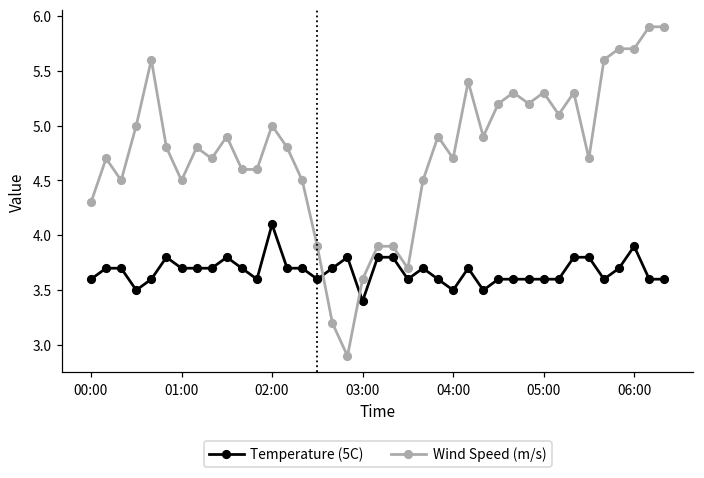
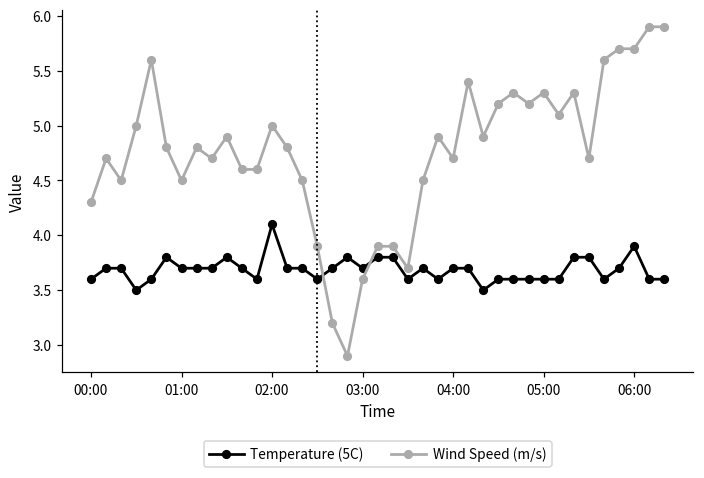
Temperature (5C), 03:00: 3.4 -> 3.7
Temperature (5C), 04:00: 3.5 -> 3.7
